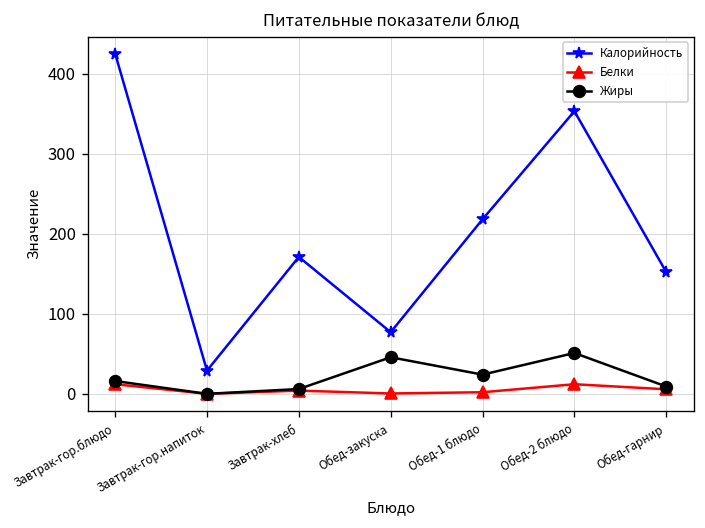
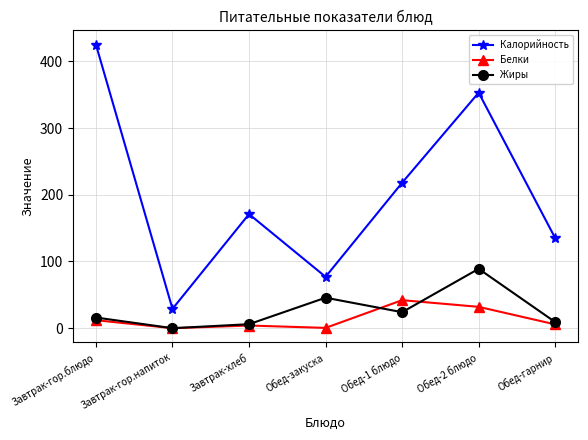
Белки, Обед-1 блюдо: 0 -> 40
Белки, Обед-2 блюдо: 10 -> 30
Жиры, Обед-2 блюдо: 50 -> 90
Калорийность, Обед-гарнир: 150 -> 140
